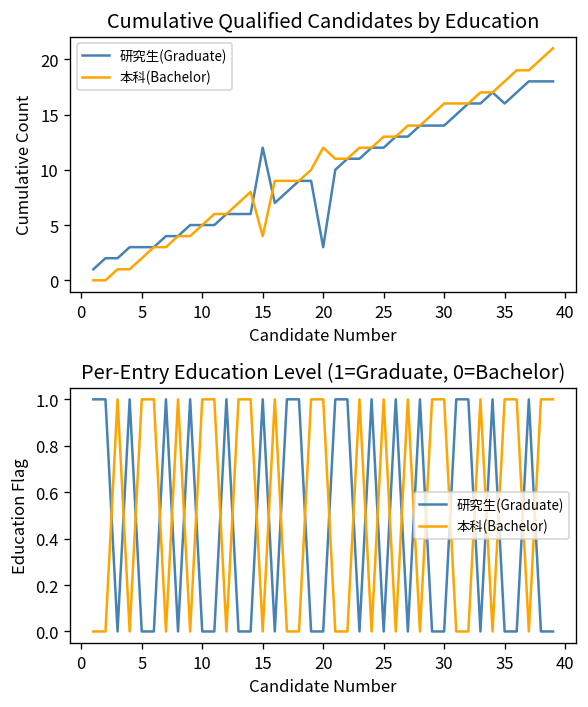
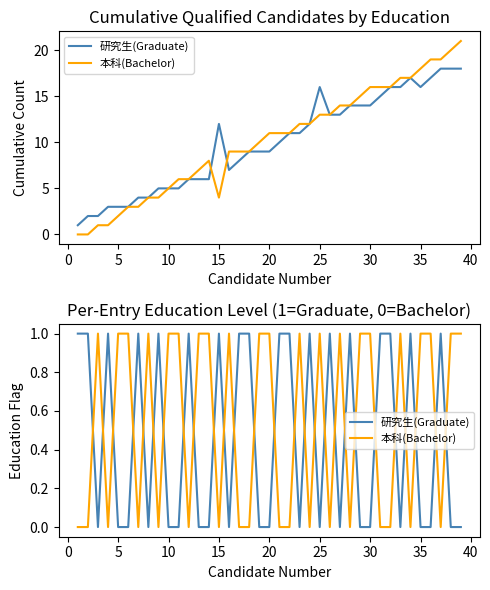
Cumulative Qualified Candidates by Education, 研究生(Graduate), 20: 3 -> 9
Cumulative Qualified Candidates by Education, 本科(Bachelor), 20: 12 -> 11
Cumulative Qualified Candidates by Education, 研究生(Graduate), 25: 12 -> 16
